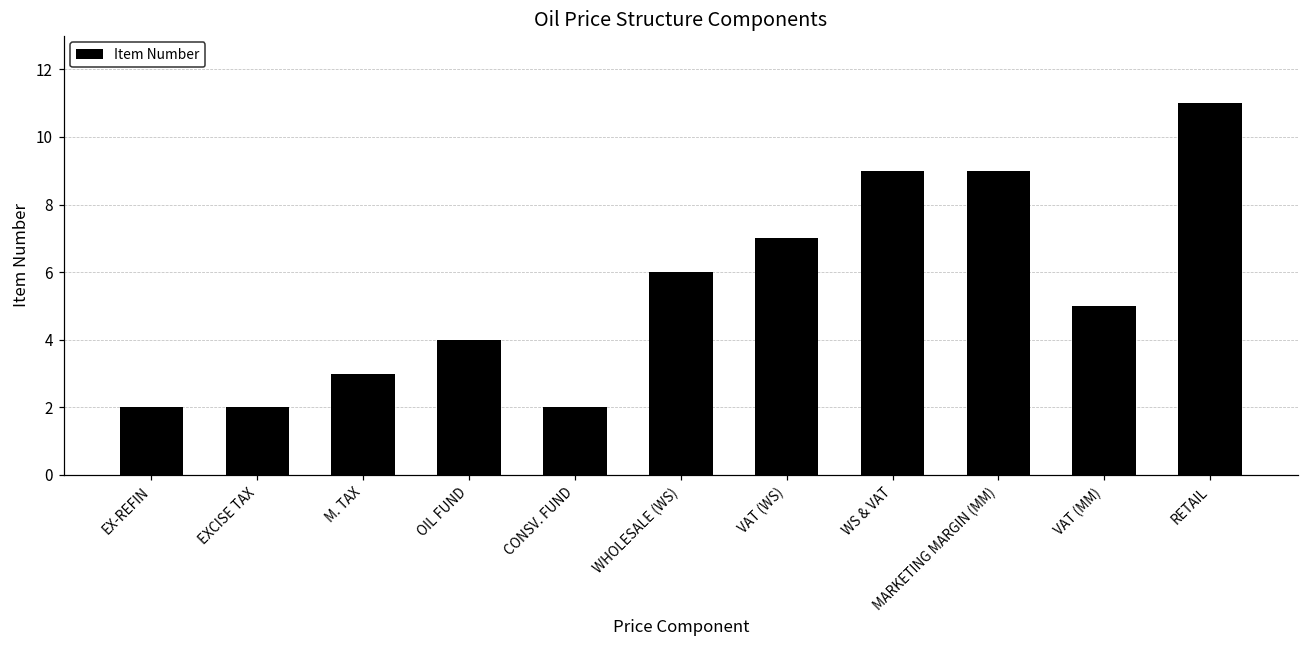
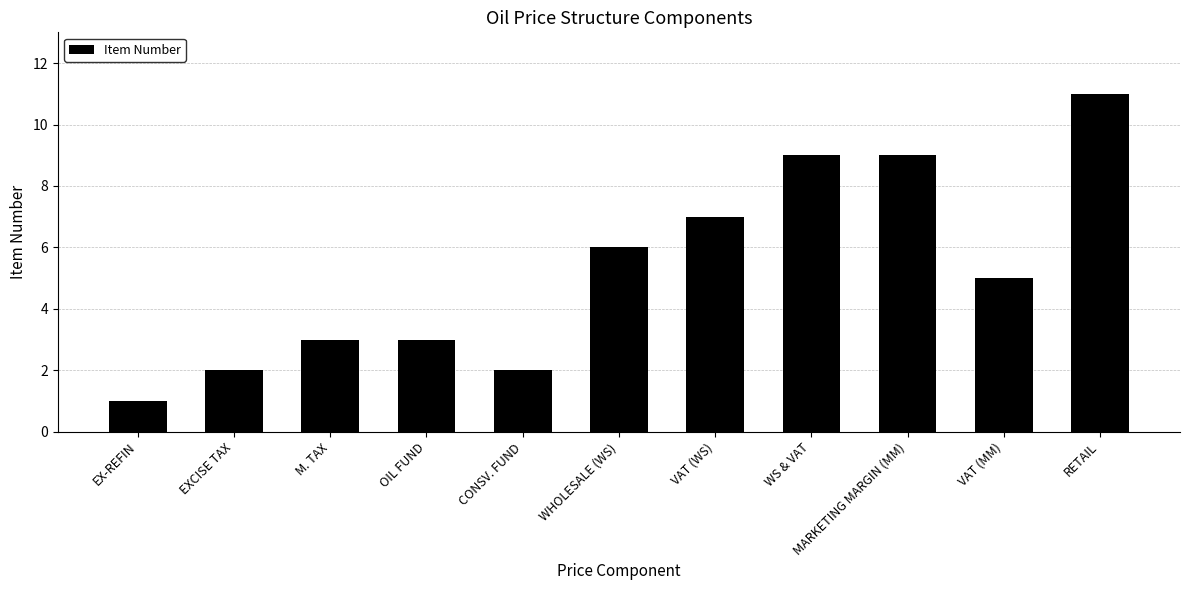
EX-REFIN: 2 -> 1
OIL FUND: 4 -> 3
